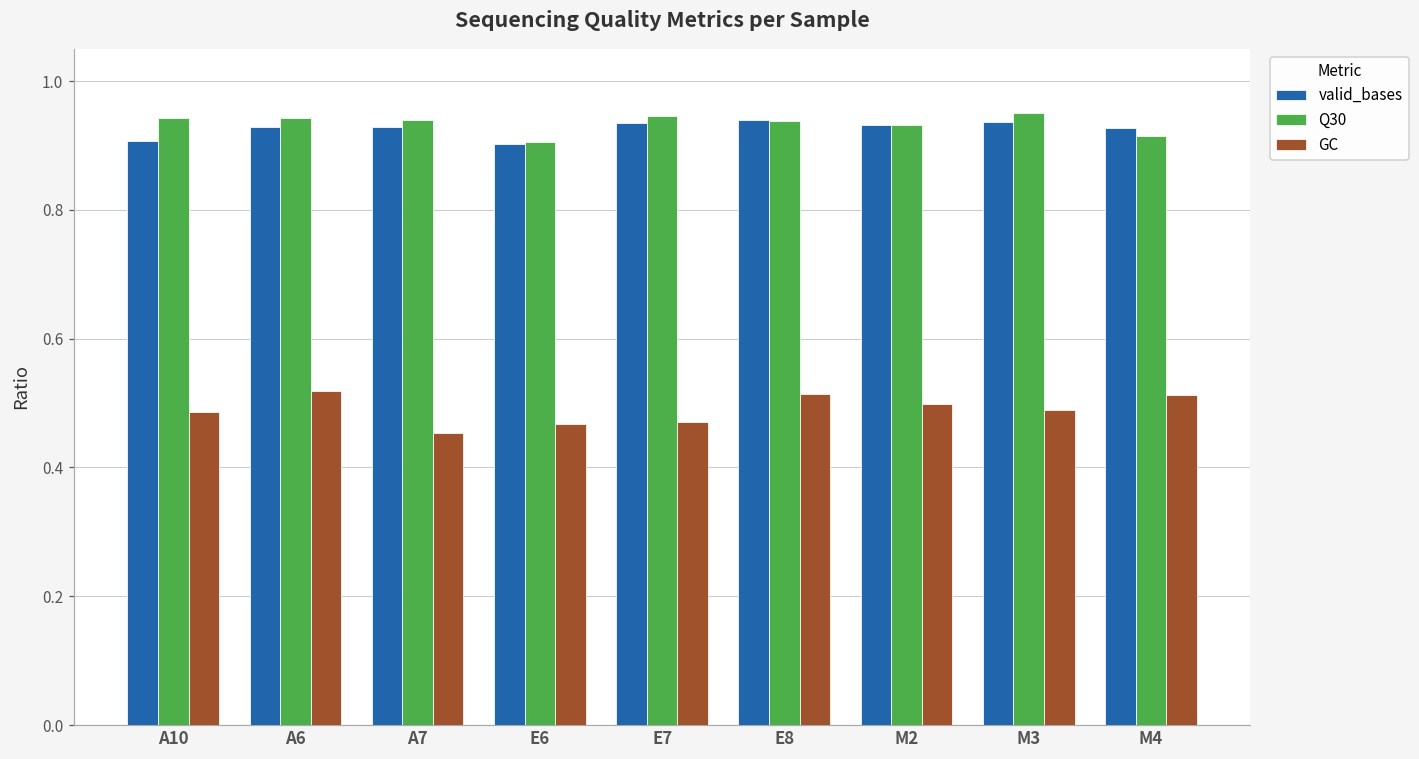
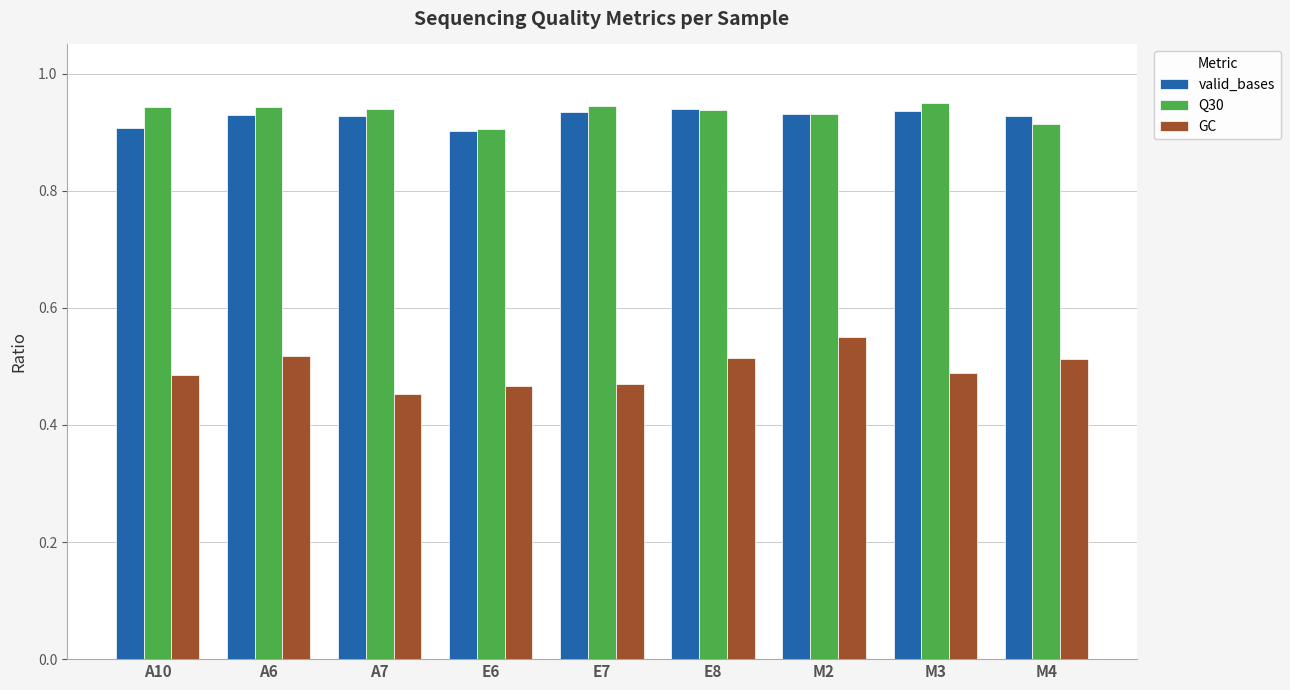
GC, M2: 0.50 -> 0.55
